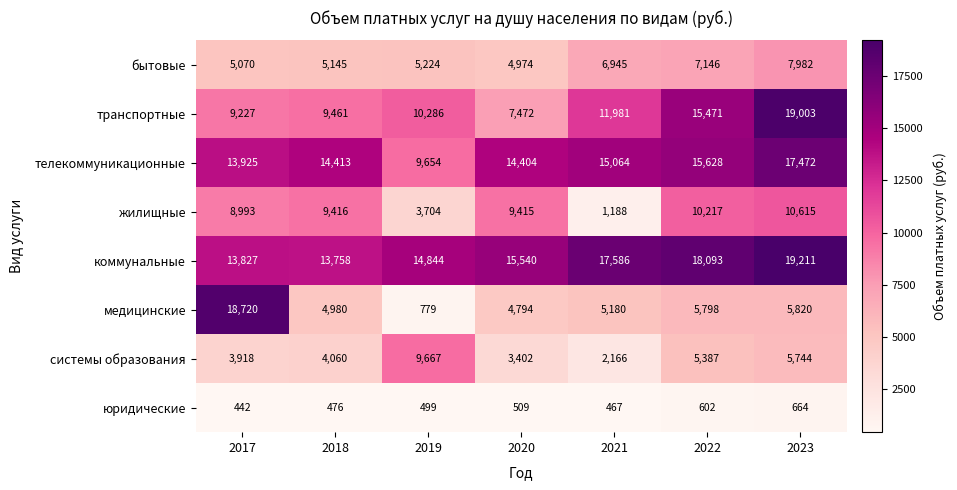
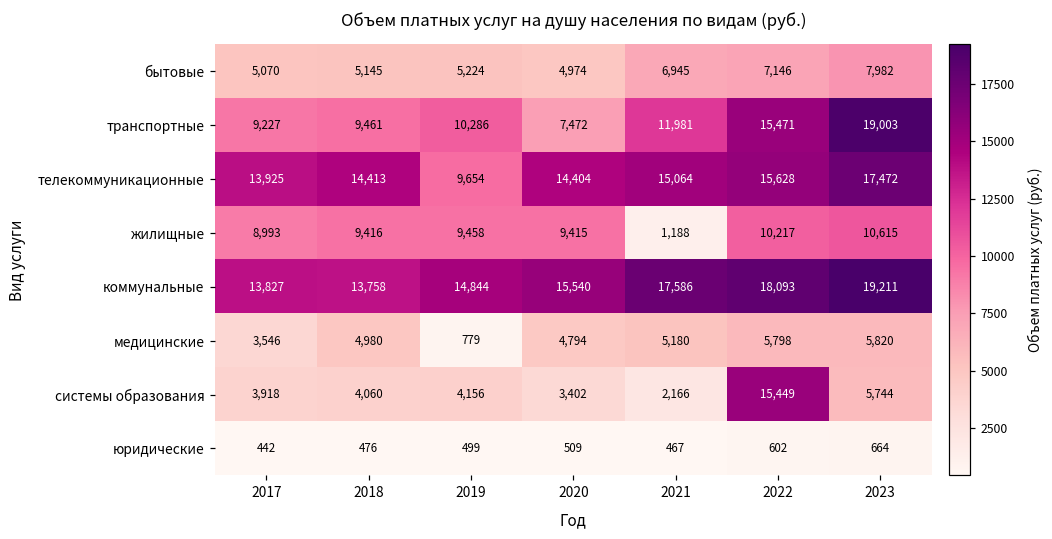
жилищные, 2019: 3,704 -> 9,458
медицинские, 2017: 18,720 -> 3,546
системы образования, 2019: 9,667 -> 4,156
системы образования, 2022: 5,387 -> 15,449
